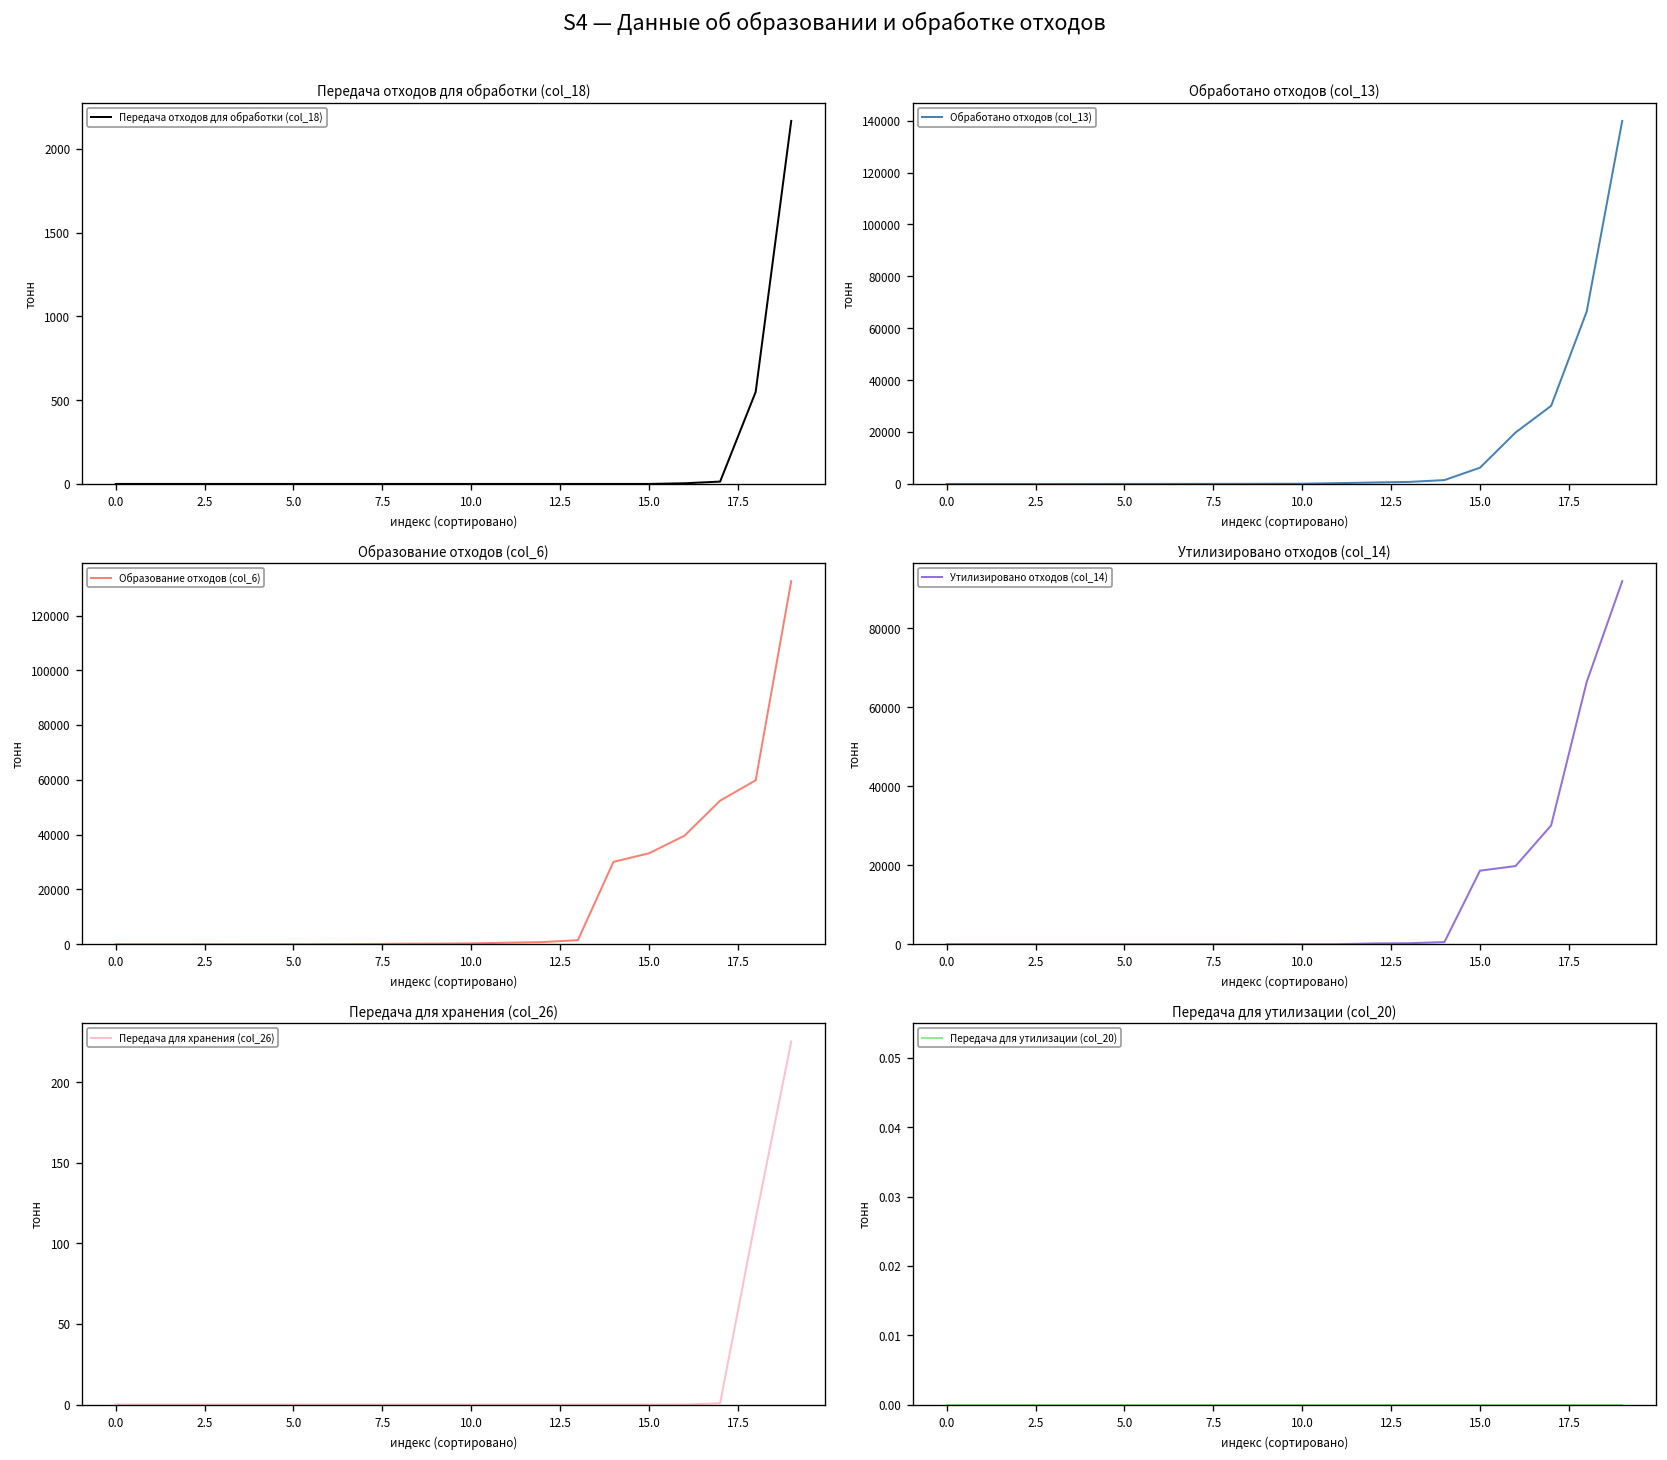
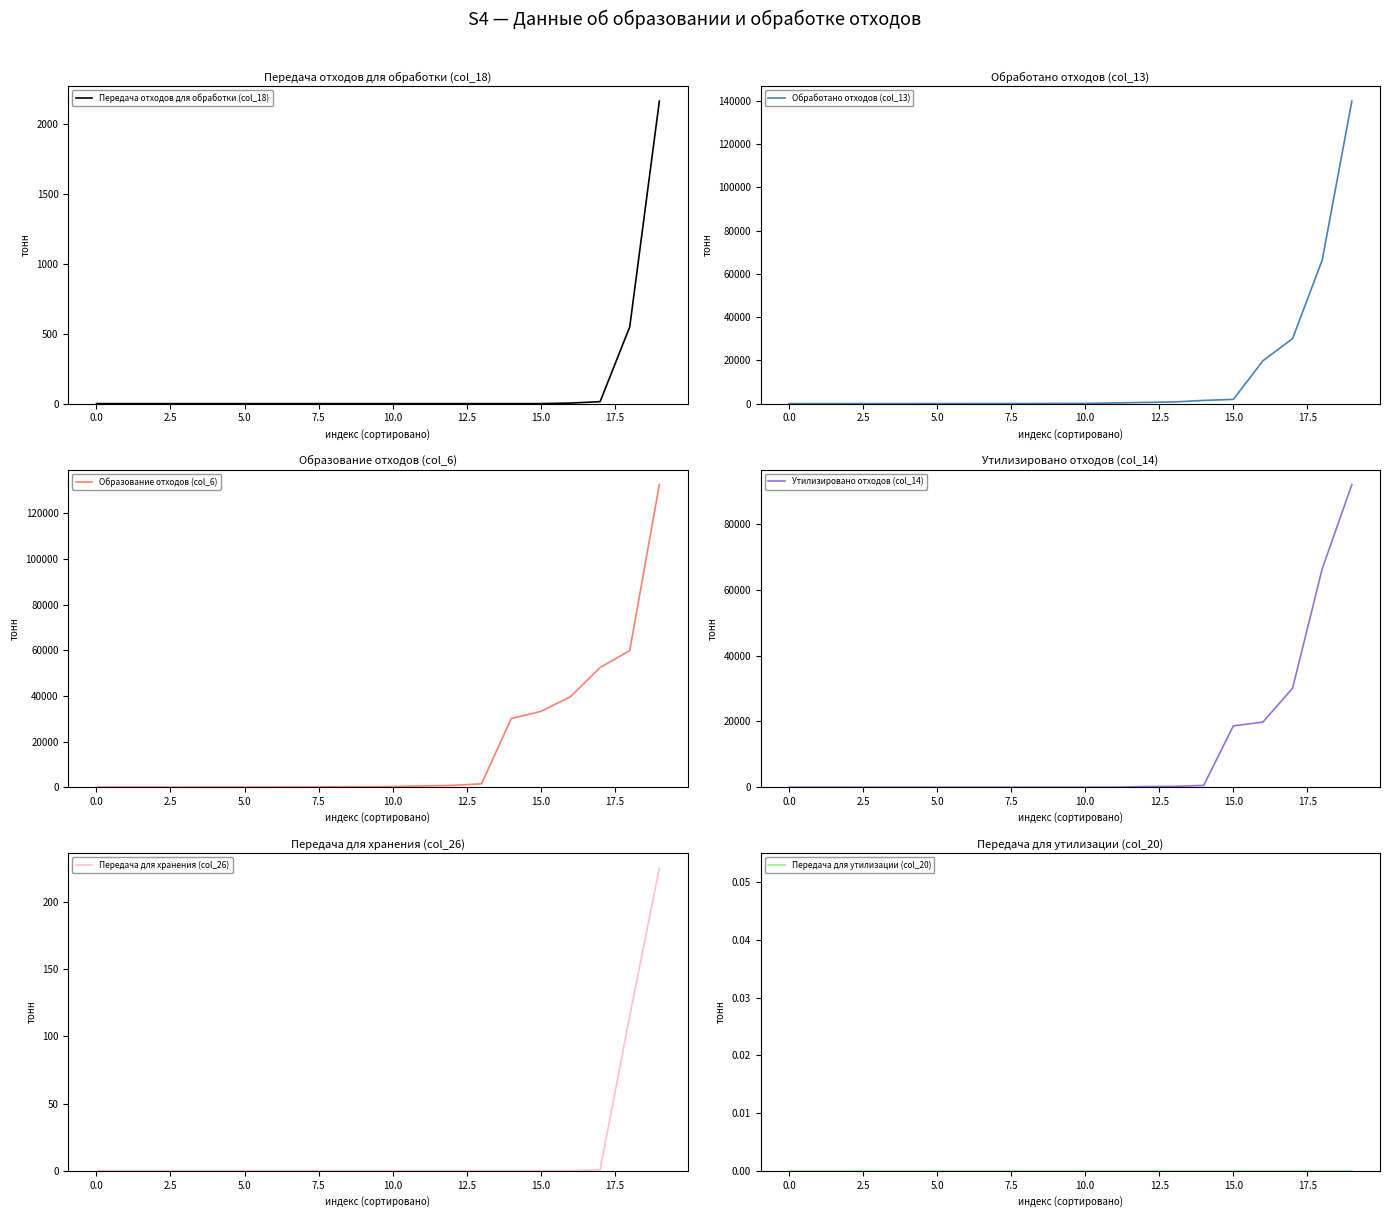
Обработано отходов (col_13), 15.0: 6000 -> 2000
